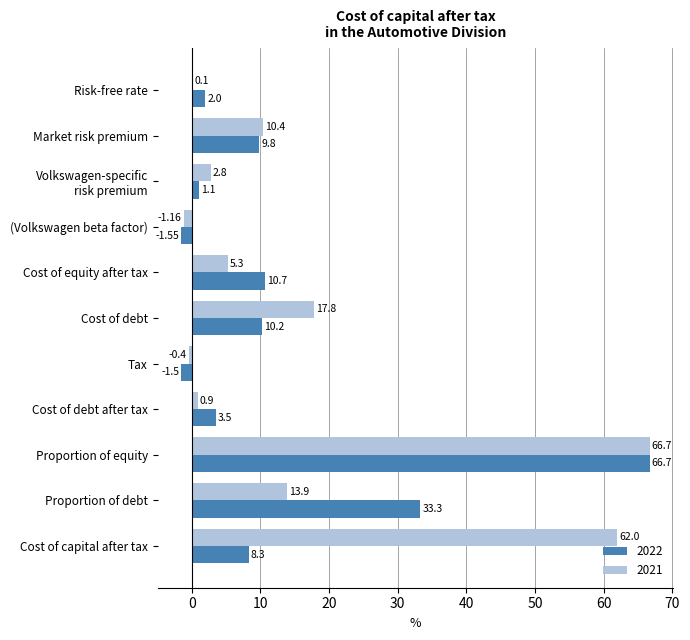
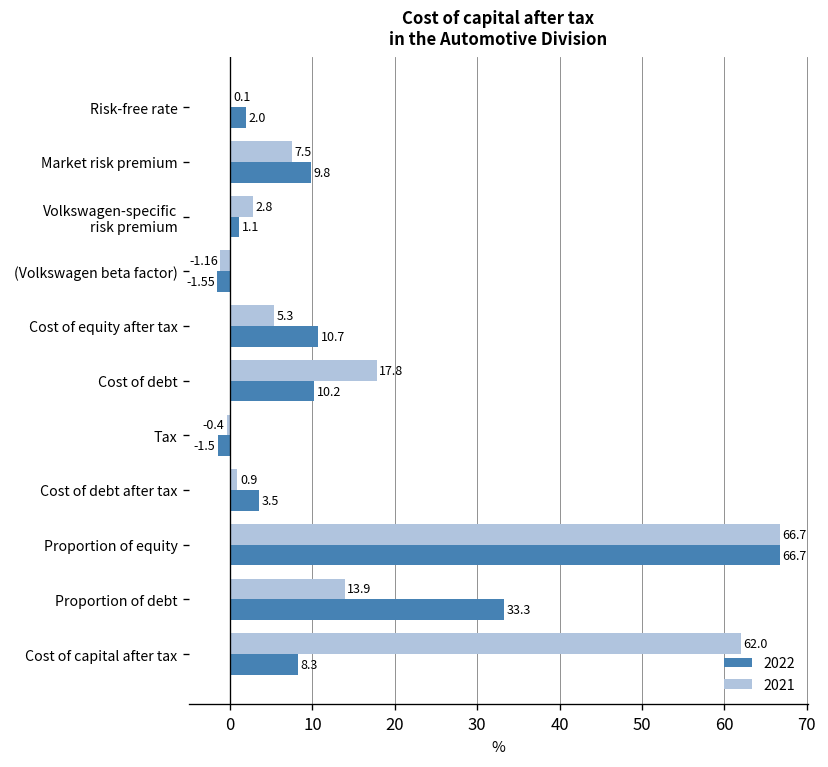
2021, Market risk premium: 10.4 -> 7.5
